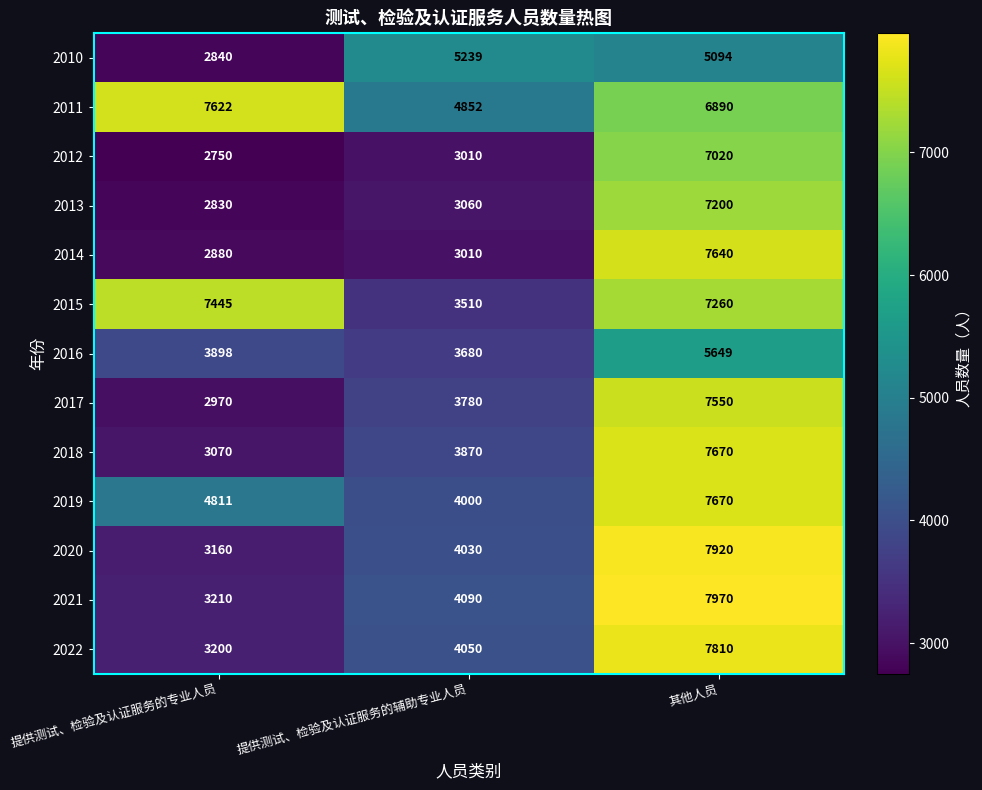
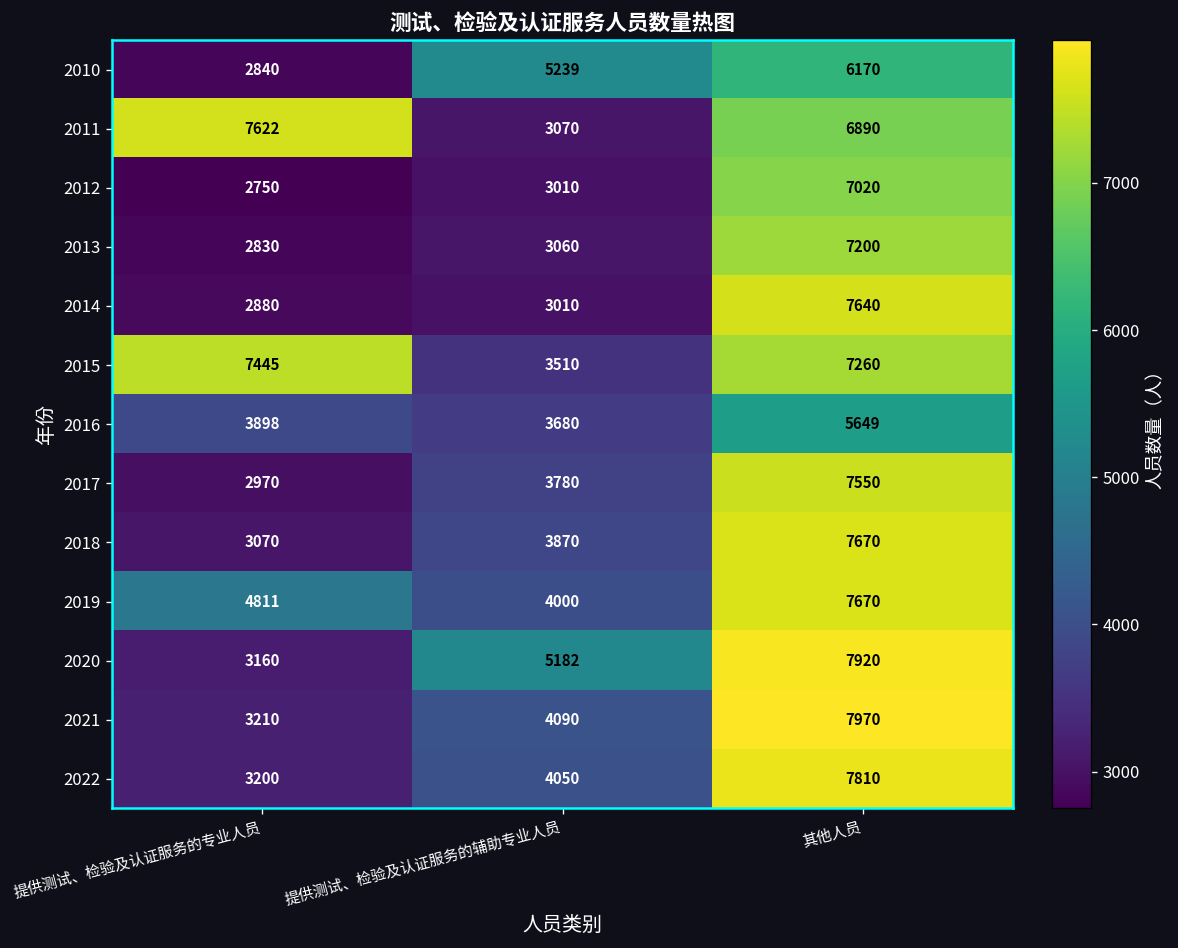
2010, 其他人员: 5094 -> 6170
2011, 提供测试、检验及认证服务的辅助专业人员: 4852 -> 3070
2020, 提供测试、检验及认证服务的辅助专业人员: 4030 -> 5182
